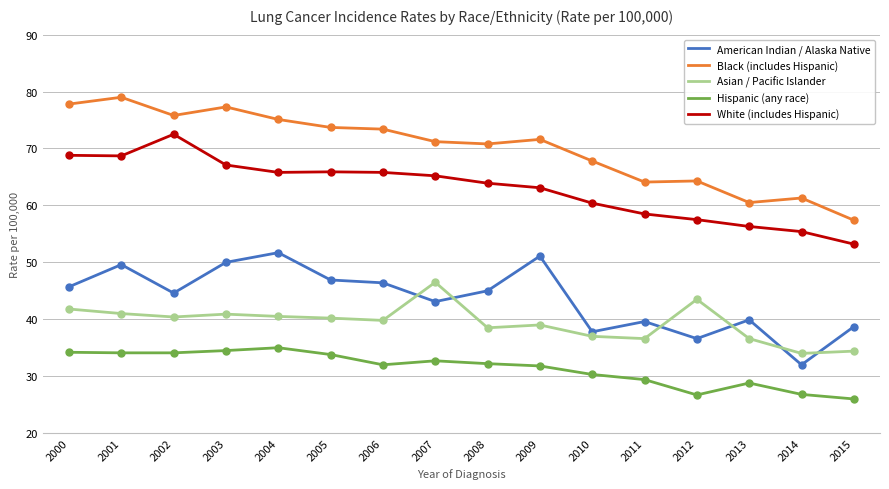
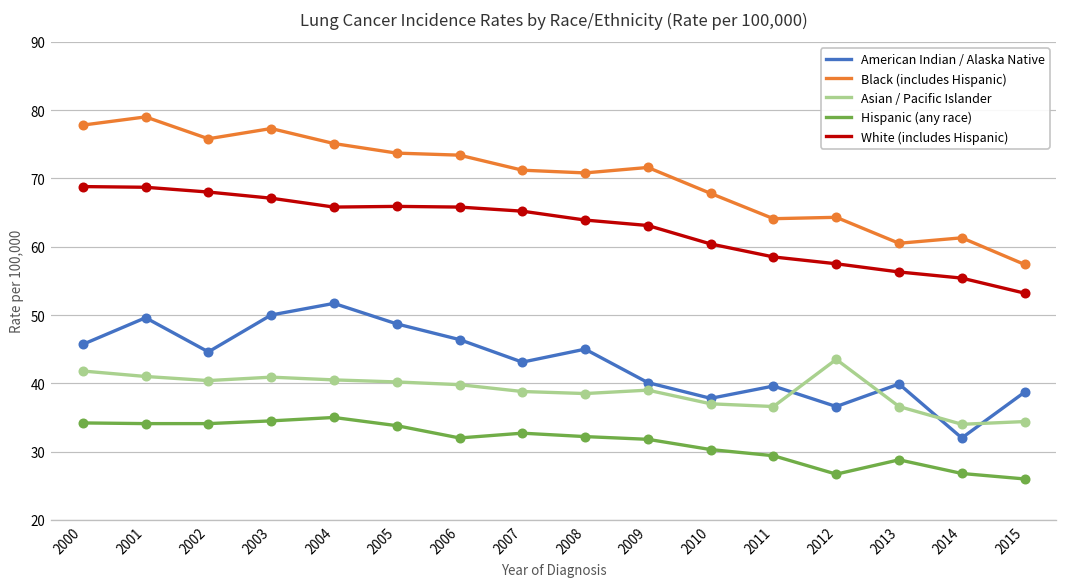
White (includes Hispanic), 2002: 73 -> 68
American Indian / Alaska Native, 2005: 47 -> 49
Asian / Pacific Islander, 2007: 47 -> 39
American Indian / Alaska Native, 2009: 51 -> 40
